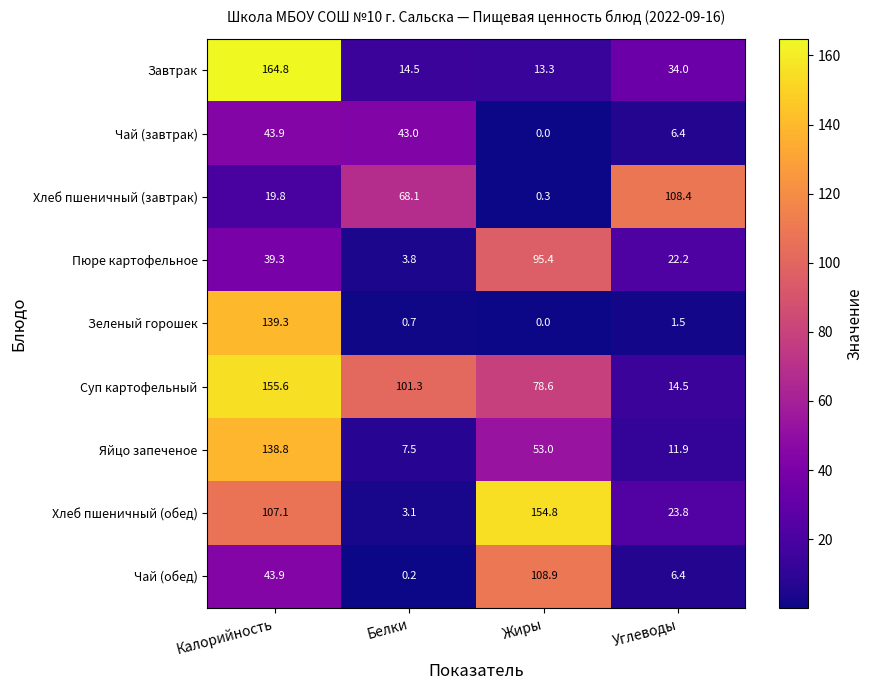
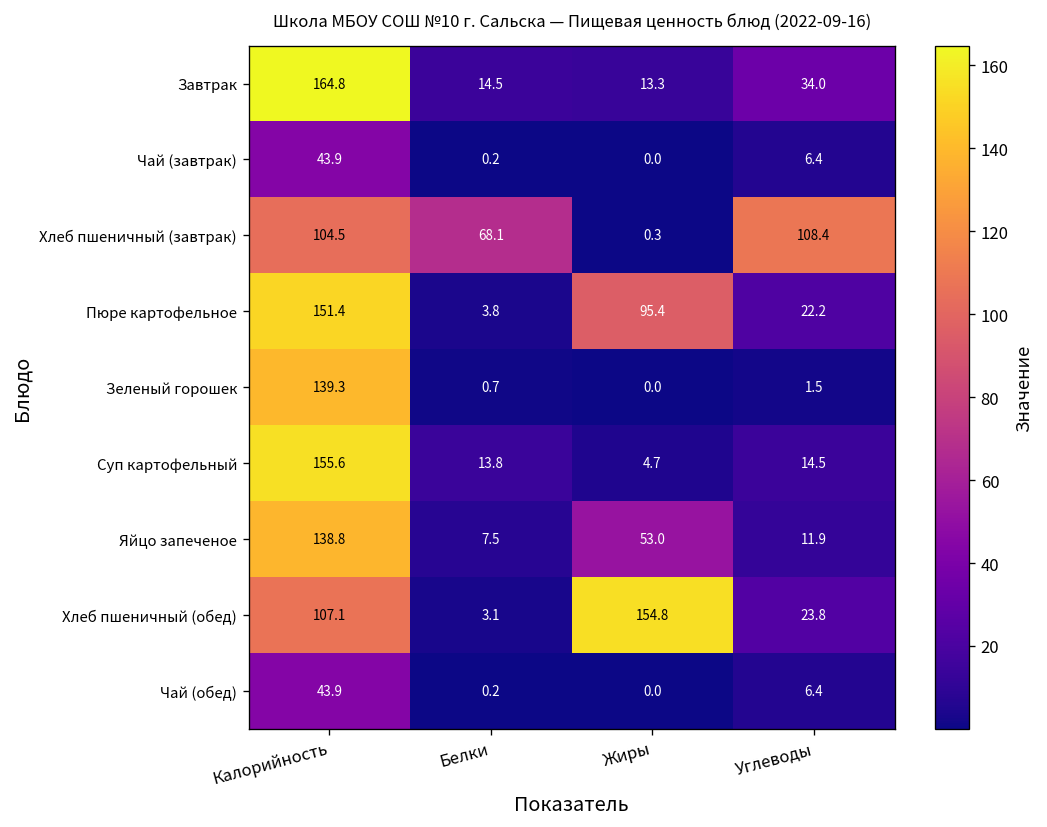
Чай (завтрак), Белки: 43.0 -> 0.2
Хлеб пшеничный (завтрак), Калорийность: 19.8 -> 104.5
Пюре картофельное, Калорийность: 39.3 -> 151.4
Суп картофельный, Белки: 101.3 -> 13.8
Суп картофельный, Жиры: 78.6 -> 4.7
Чай (обед), Жиры: 108.9 -> 0.0
